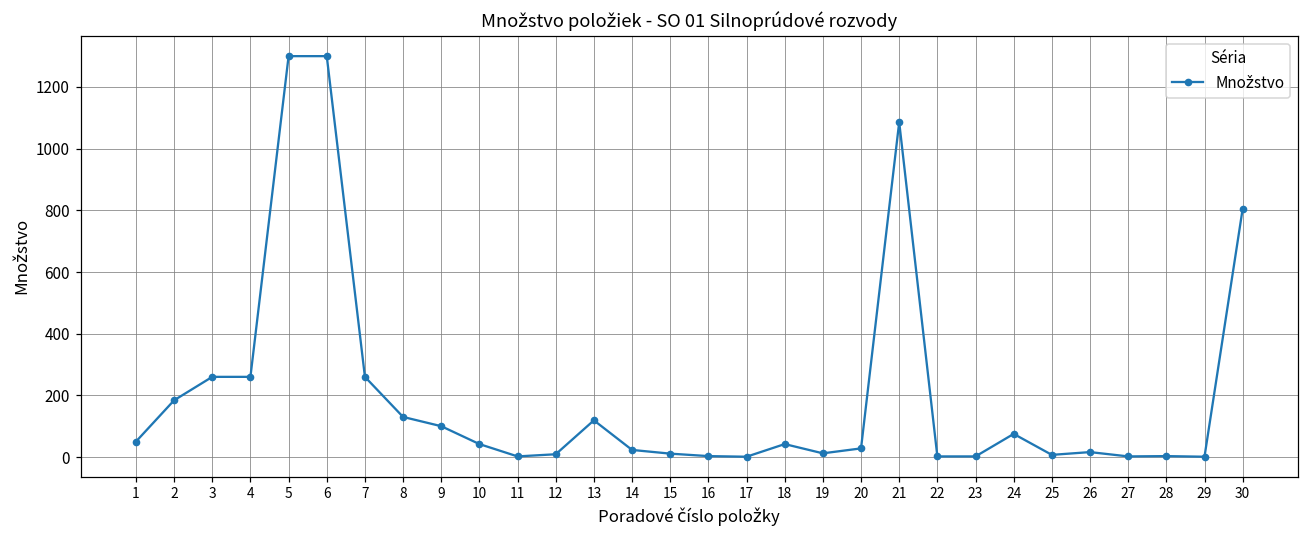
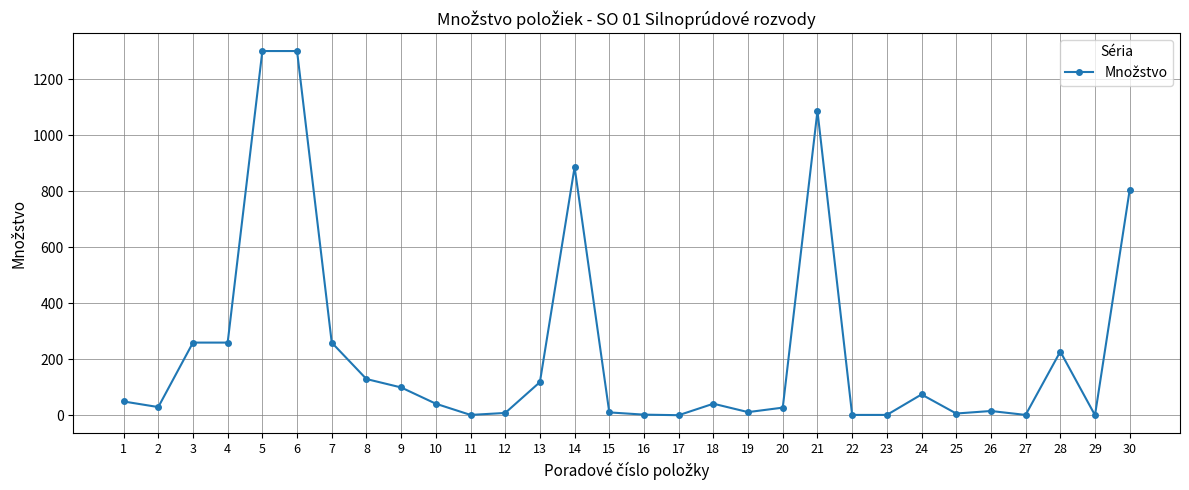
2: 180 -> 30
14: 20 -> 890
28: 0 -> 230
